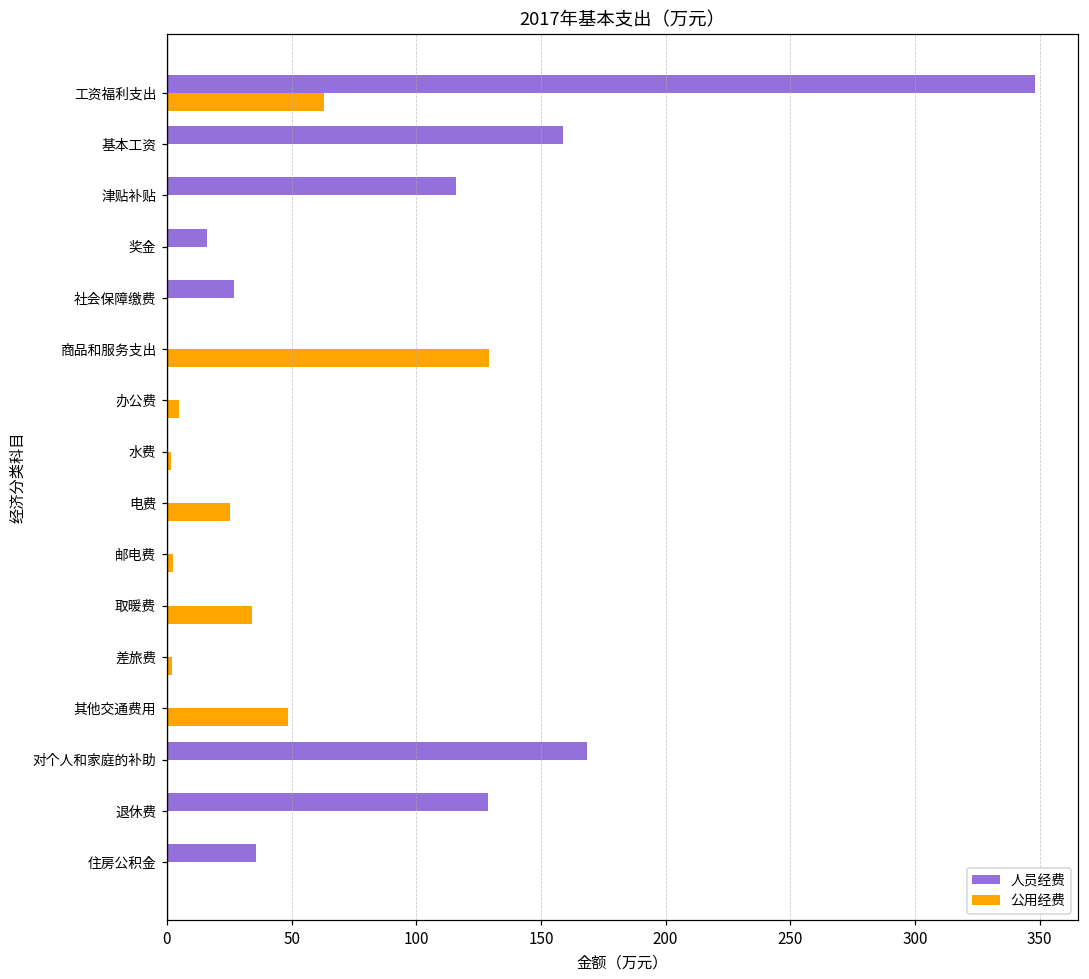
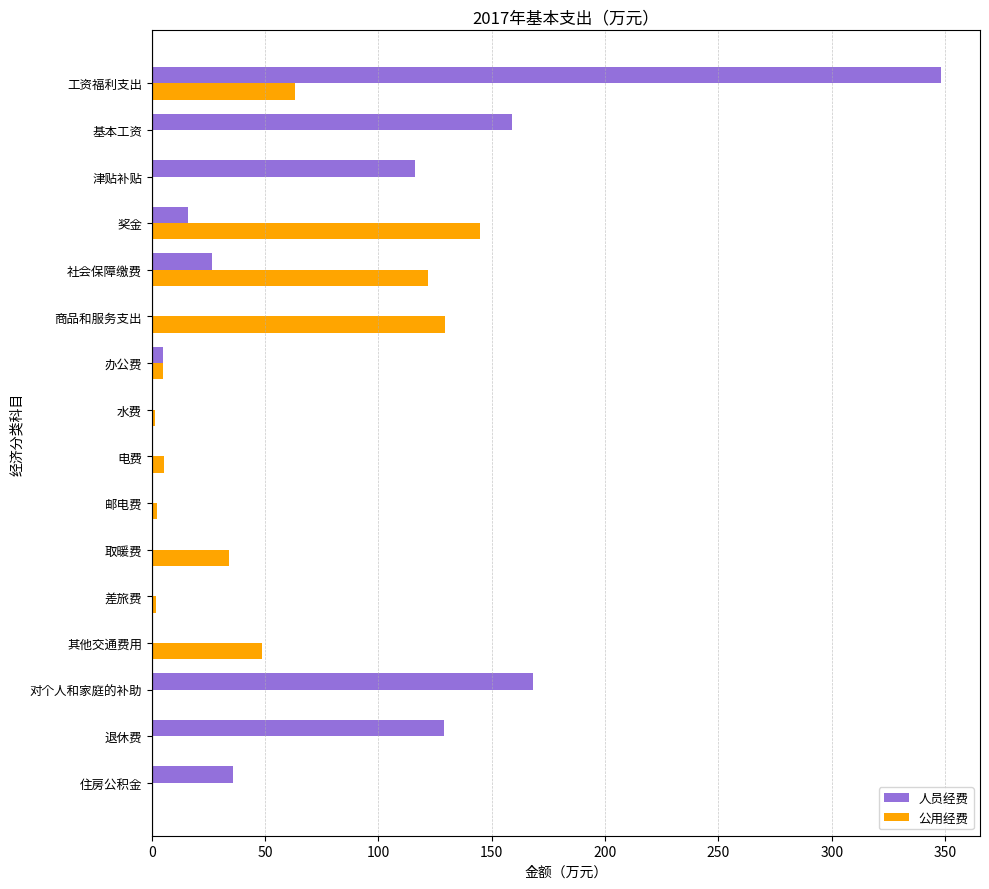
公用经费, 奖金: 0 -> 145
公用经费, 社会保障缴费: 0 -> 122
人员经费, 办公费: 0 -> 5
公用经费, 电费: 25 -> 5
